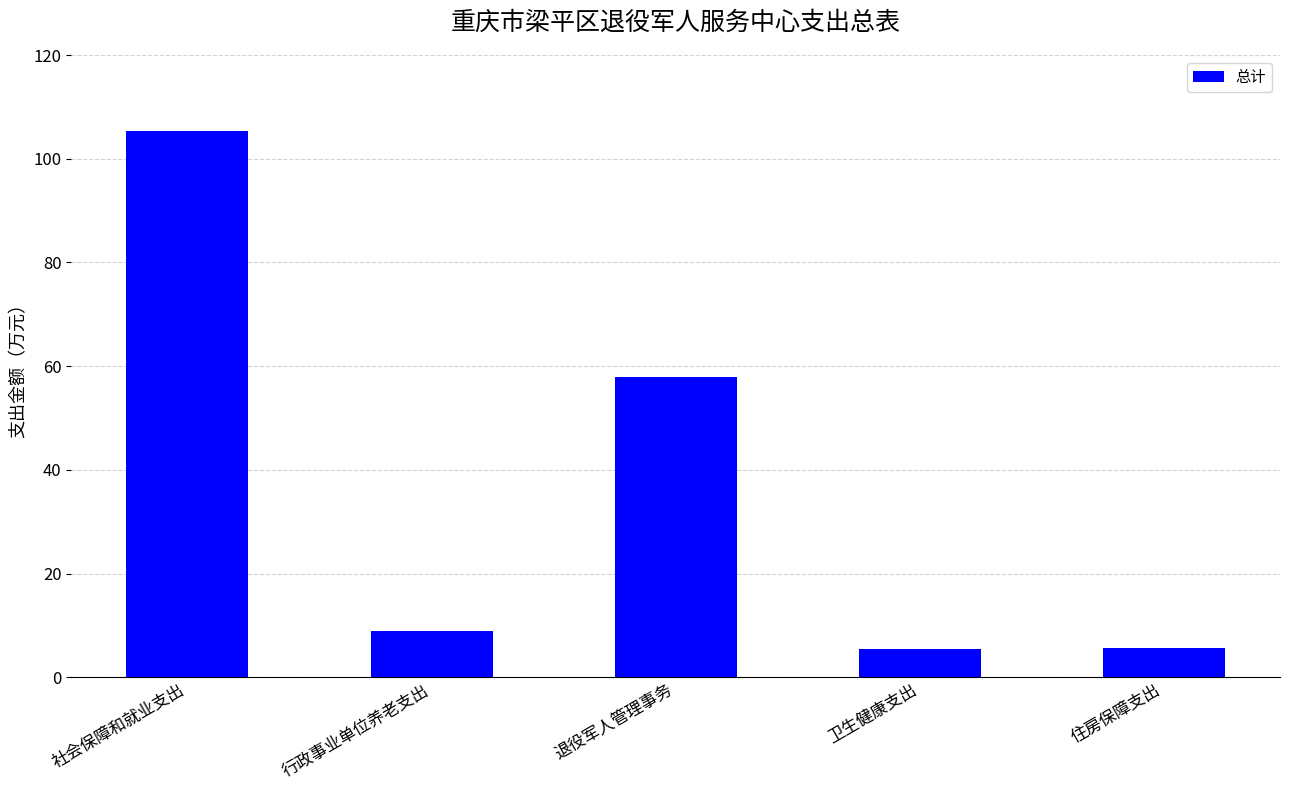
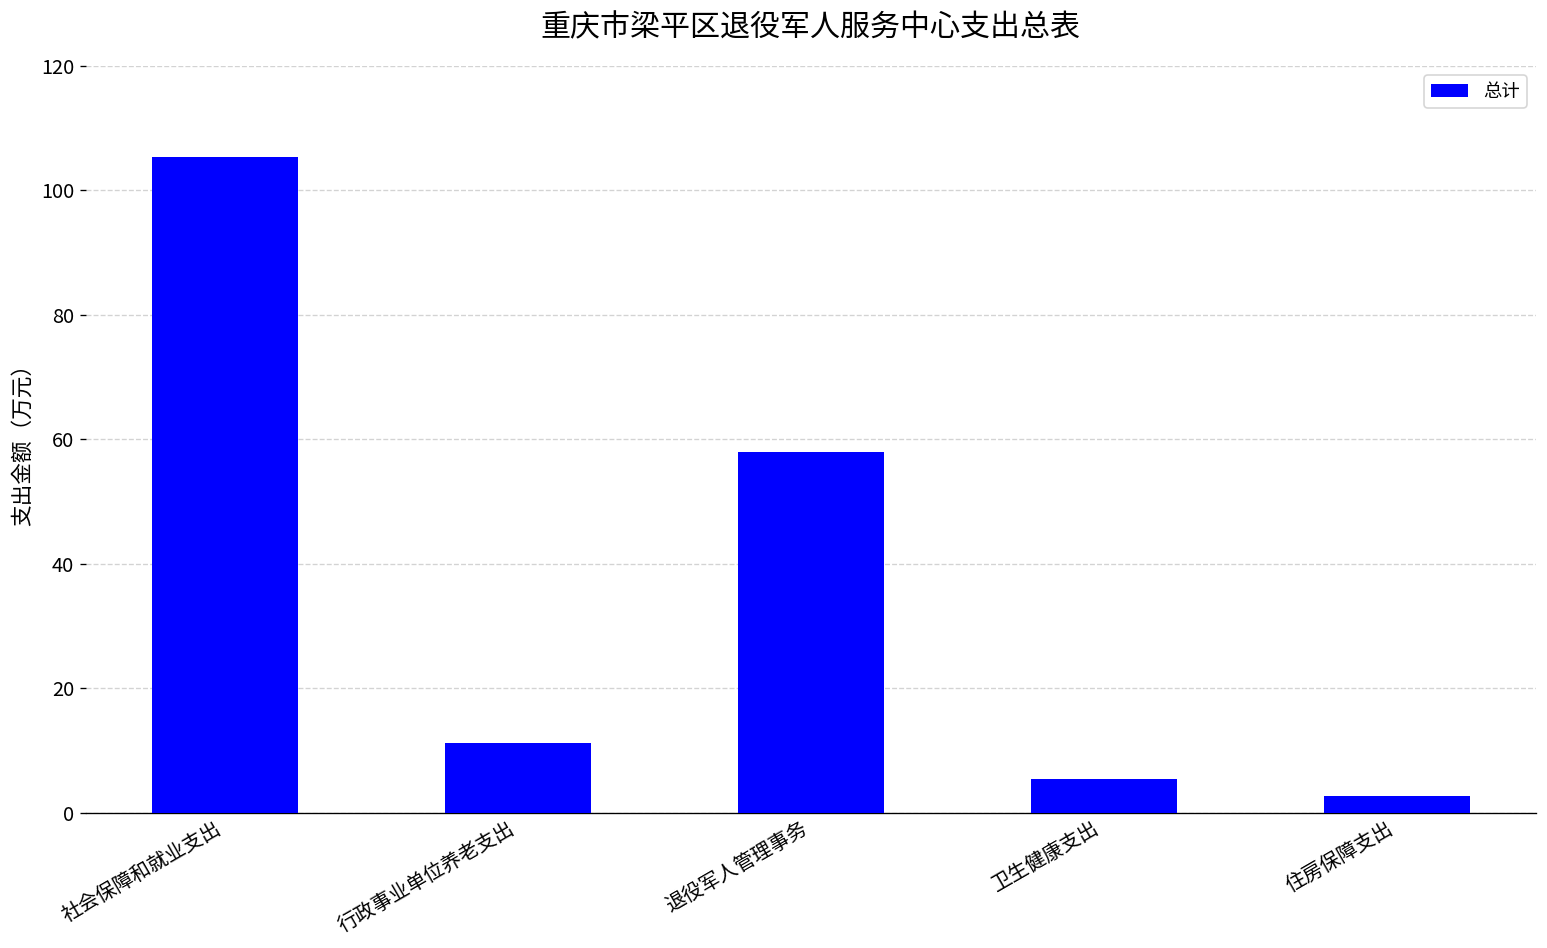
行政事业单位养老支出: 9 -> 11
住房保障支出: 6 -> 3
